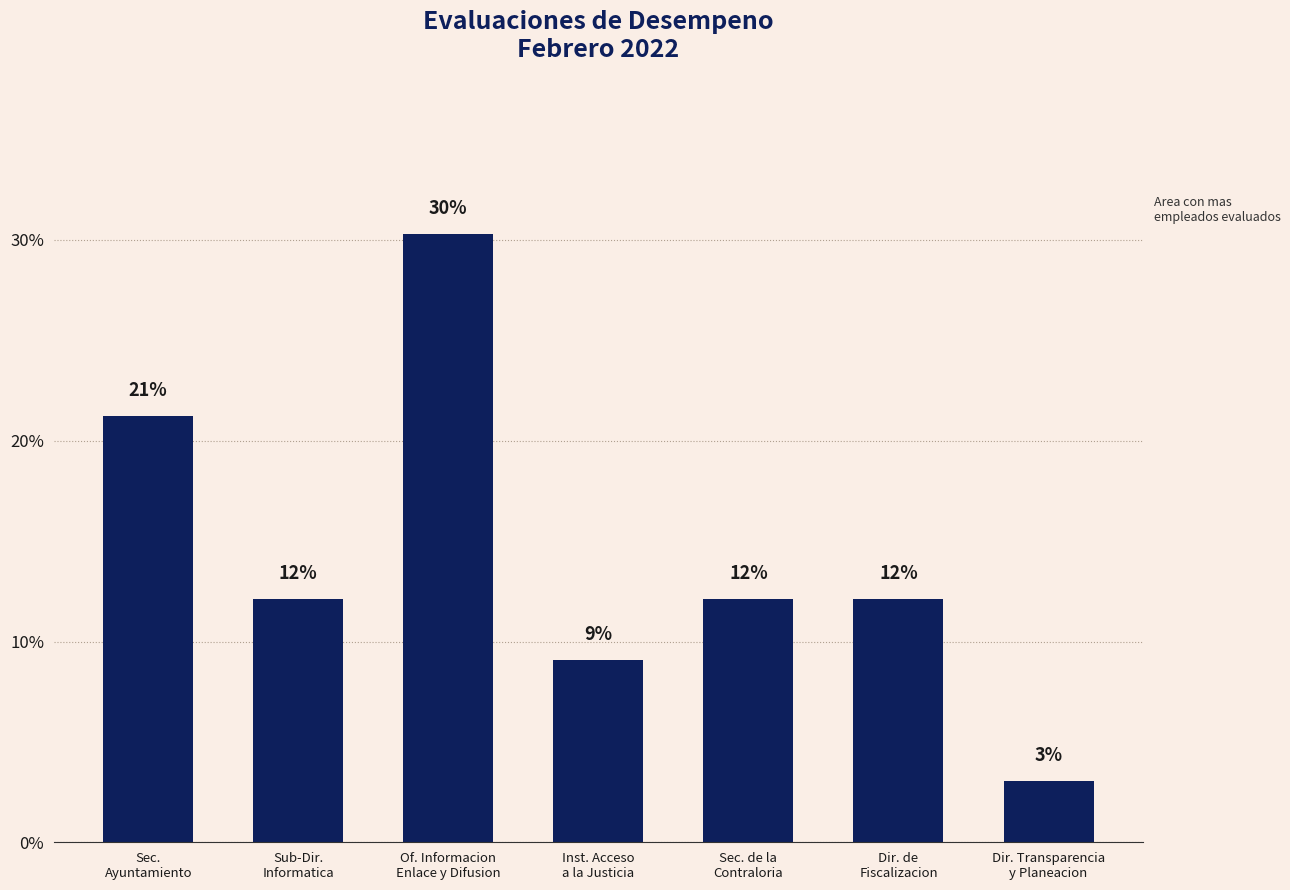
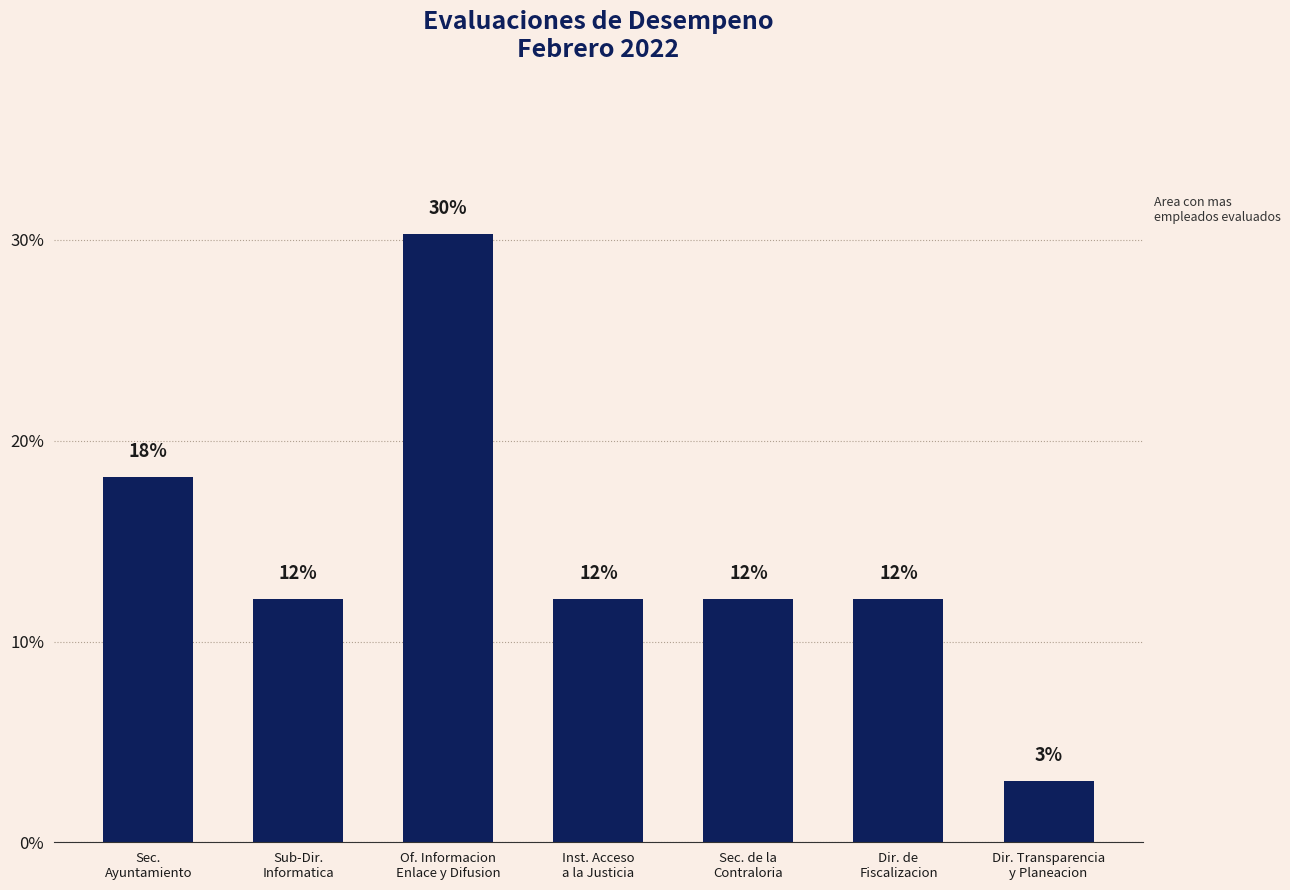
Sec. Ayuntamiento: 21% -> 18%
Inst. Acceso a la Justicia: 9% -> 12%
